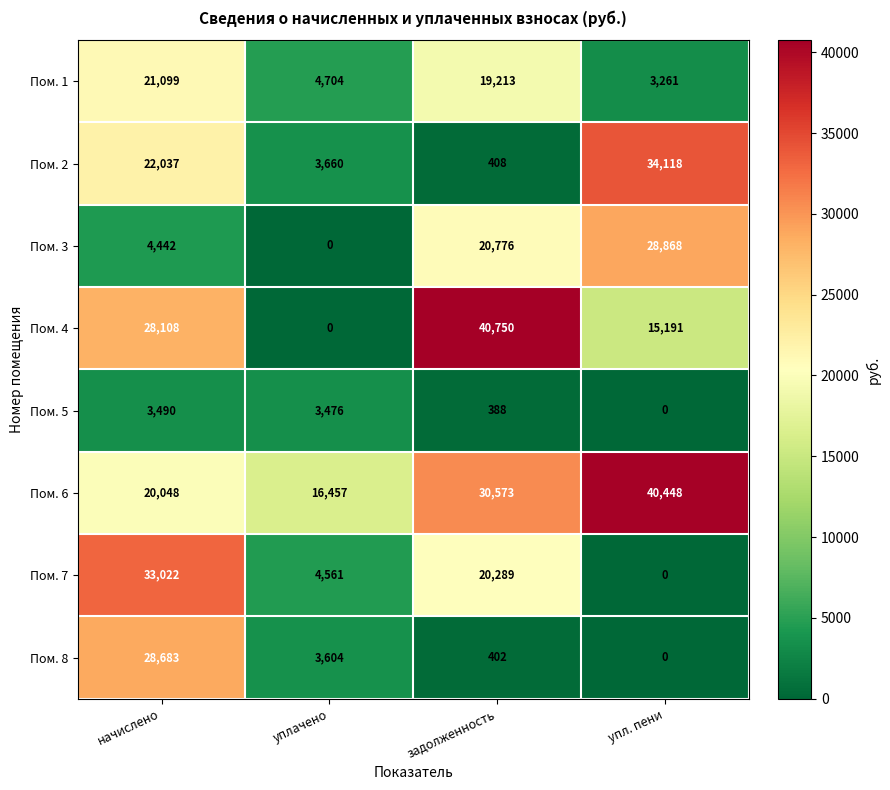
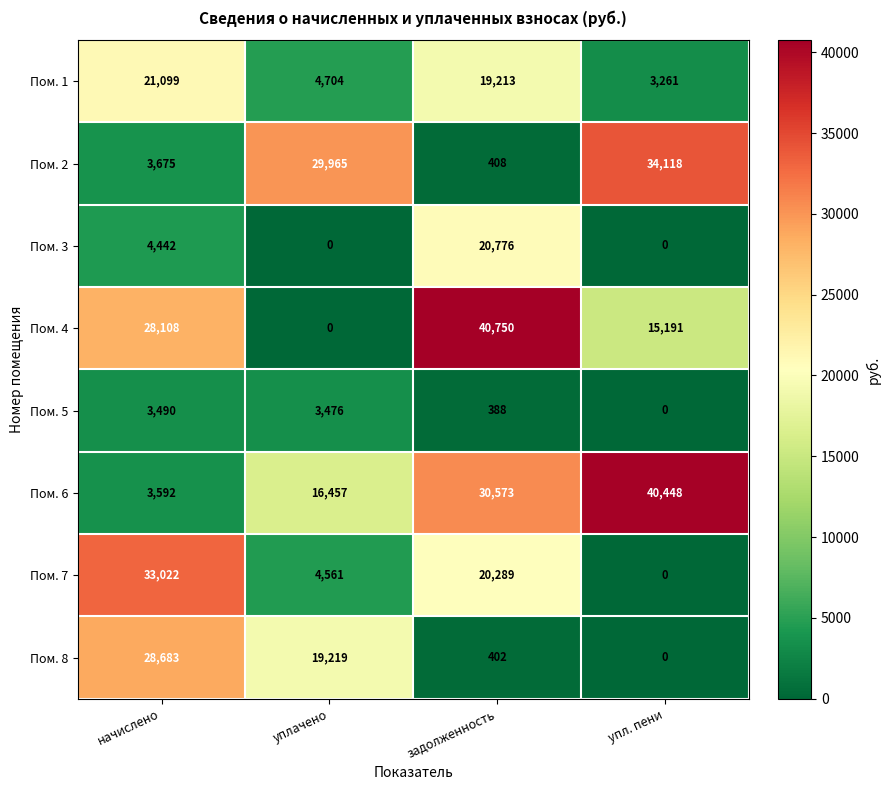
Пом. 2, начислено: 22,037 -> 3,675
Пом. 2, уплачено: 3,660 -> 29,965
Пом. 3, упл. пени: 28,868 -> 0
Пом. 6, начислено: 20,048 -> 3,592
Пом. 8, уплачено: 3,604 -> 19,219
